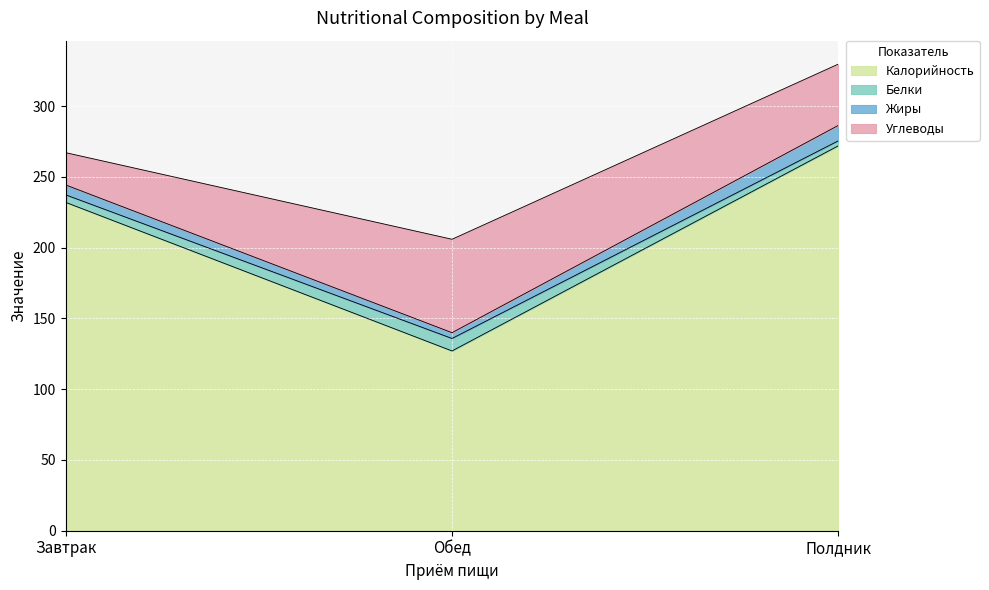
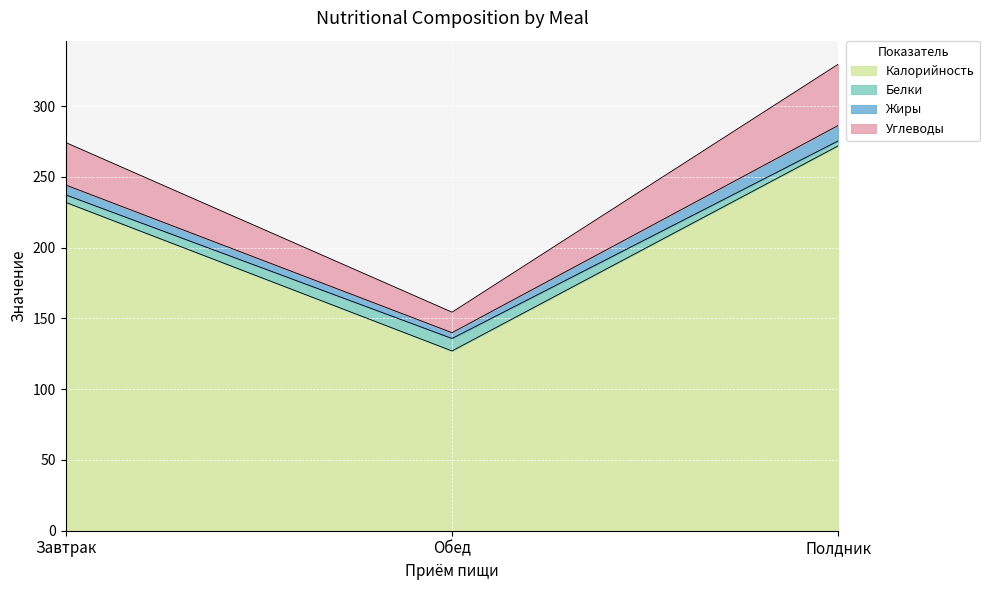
Углеводы, Завтрак: 23 -> 30
Углеводы, Обед: 66 -> 15
